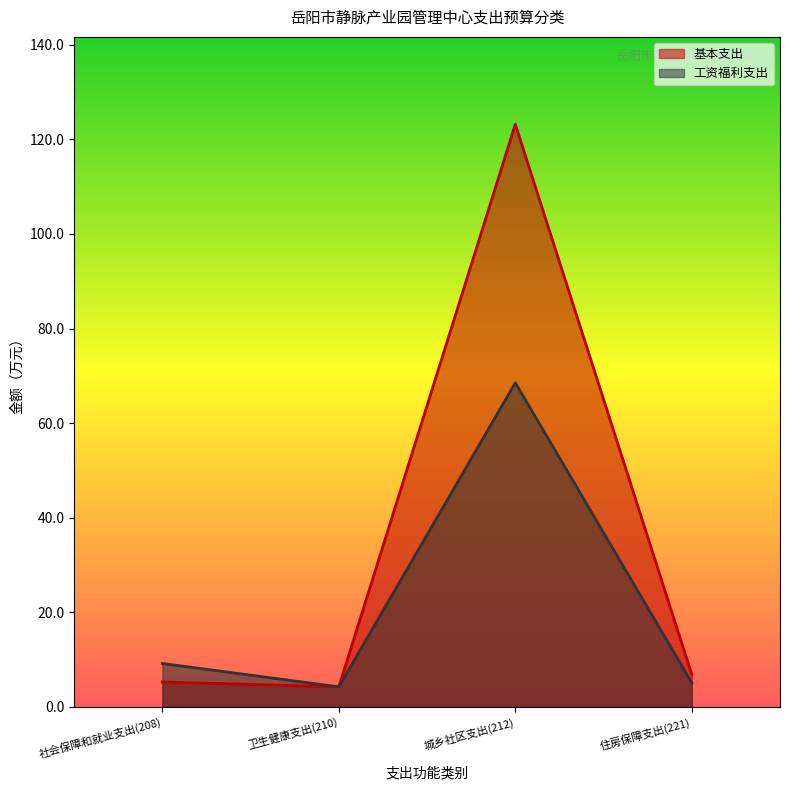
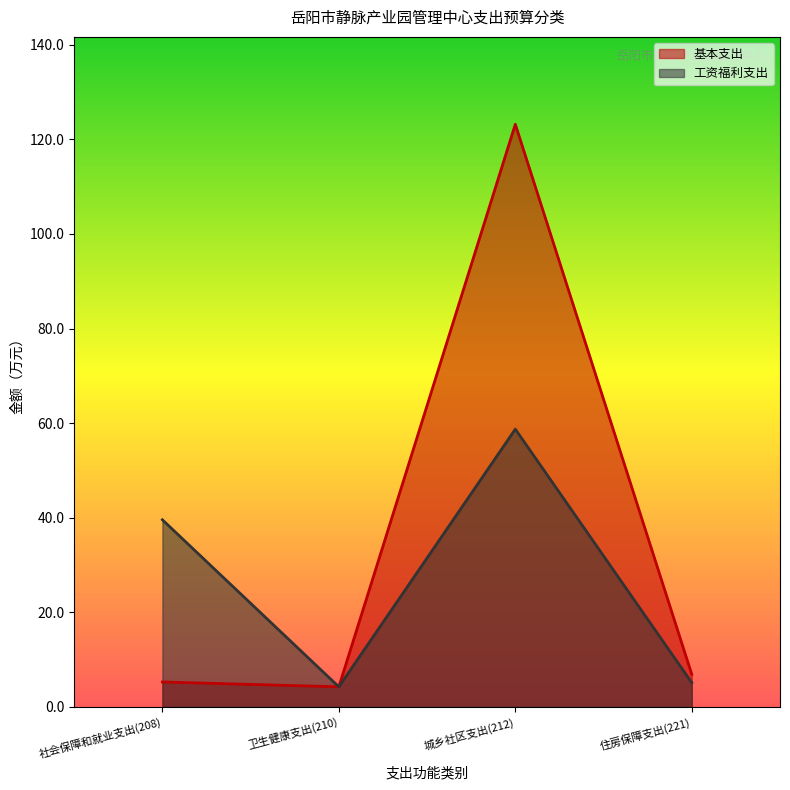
工资福利支出, 社会保障和就业支出(208): 9 -> 40
工资福利支出, 城乡社区支出(212): 69 -> 59
